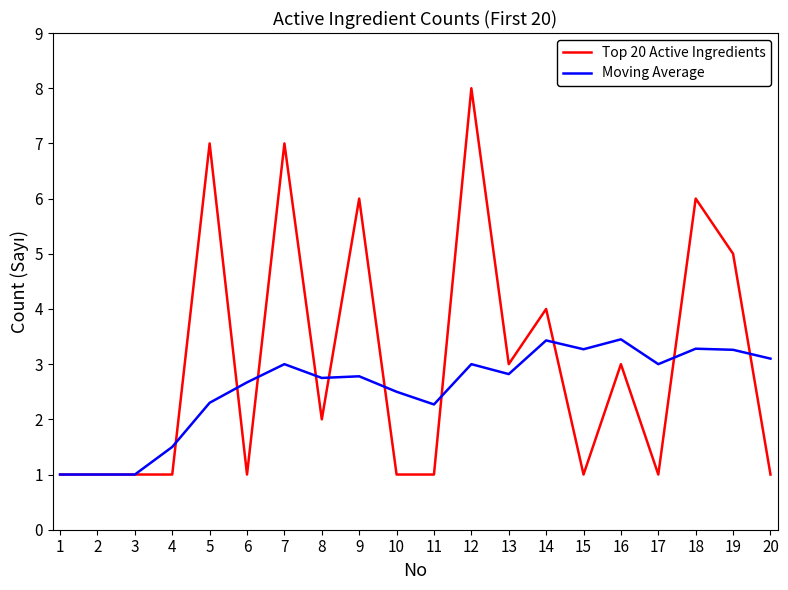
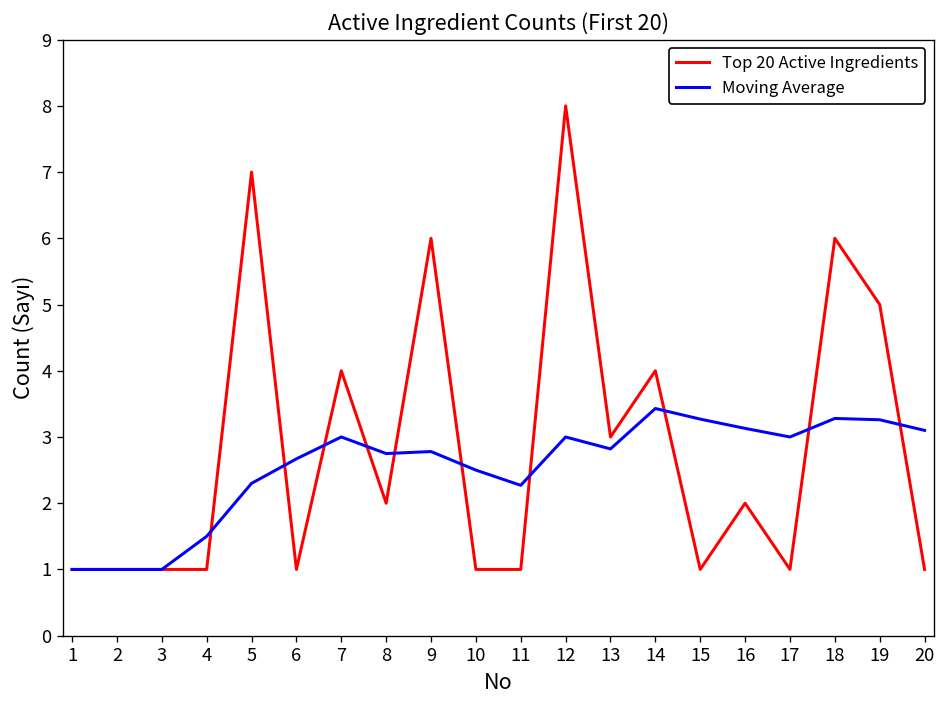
Top 20 Active Ingredients, 7: 7 -> 4
Top 20 Active Ingredients, 16: 3 -> 2
Moving Average, 16: 3.5 -> 3.1
